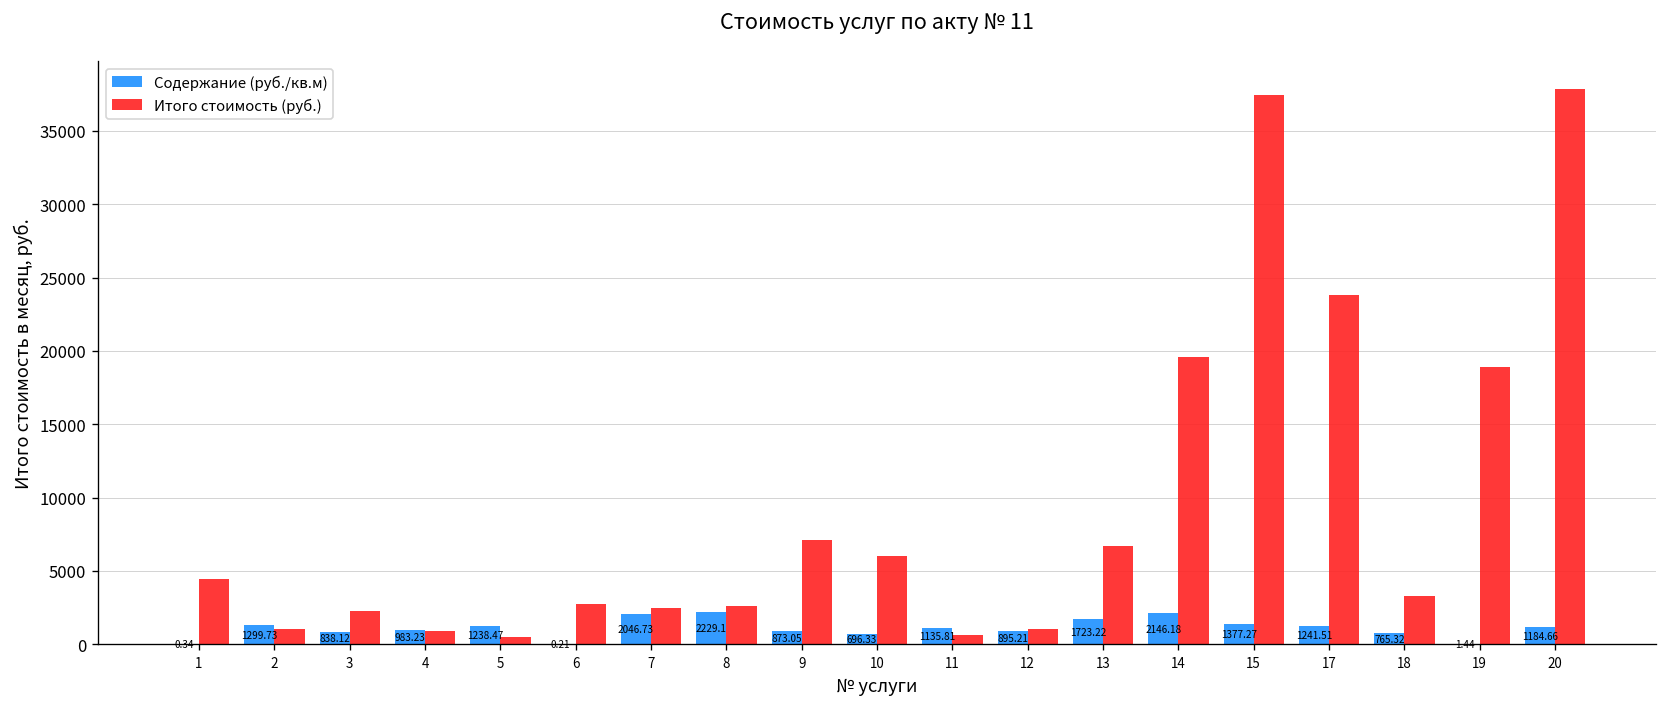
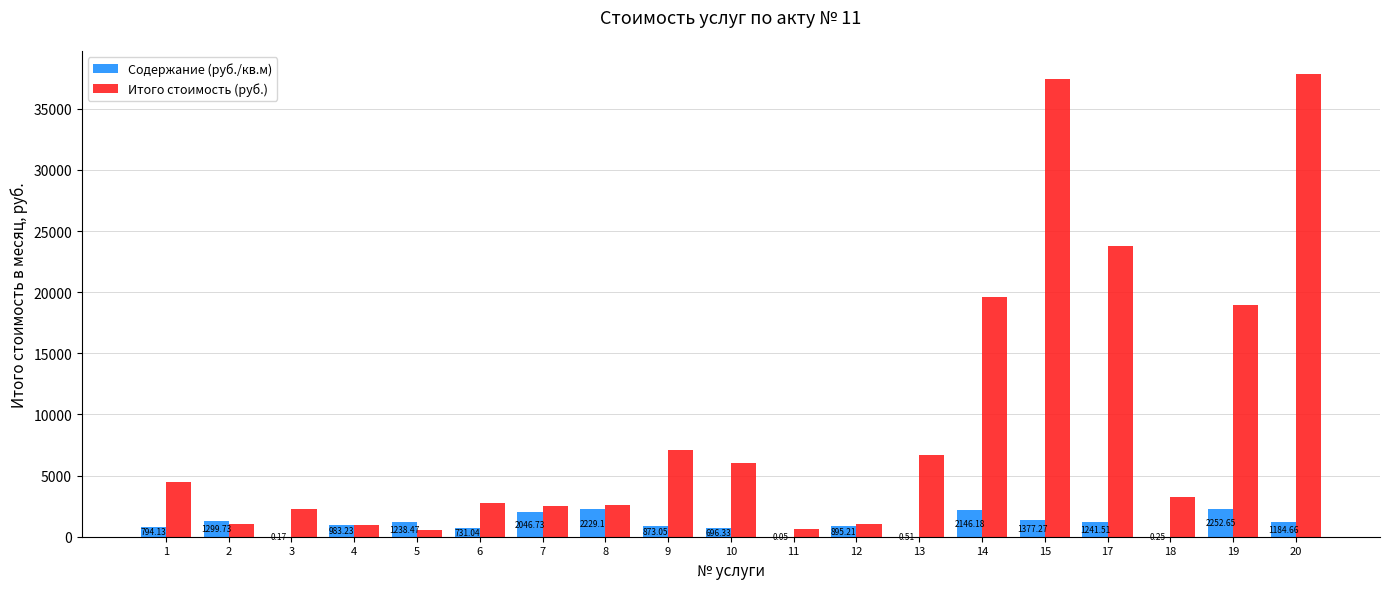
Содержание (руб./кв.м), 1: 0.34 -> 794.13
Содержание (руб./кв.м), 3: 838.12 -> 0.17
Содержание (руб./кв.м), 6: 0.21 -> 731.04
Содержание (руб./кв.м), 11: 1135.81 -> 0.05
Содержание (руб./кв.м), 13: 1723.22 -> 0.51
Содержание (руб./кв.м), 18: 765.32 -> 0.25
Содержание (руб./кв.м), 19: 1.44 -> 2252.65
